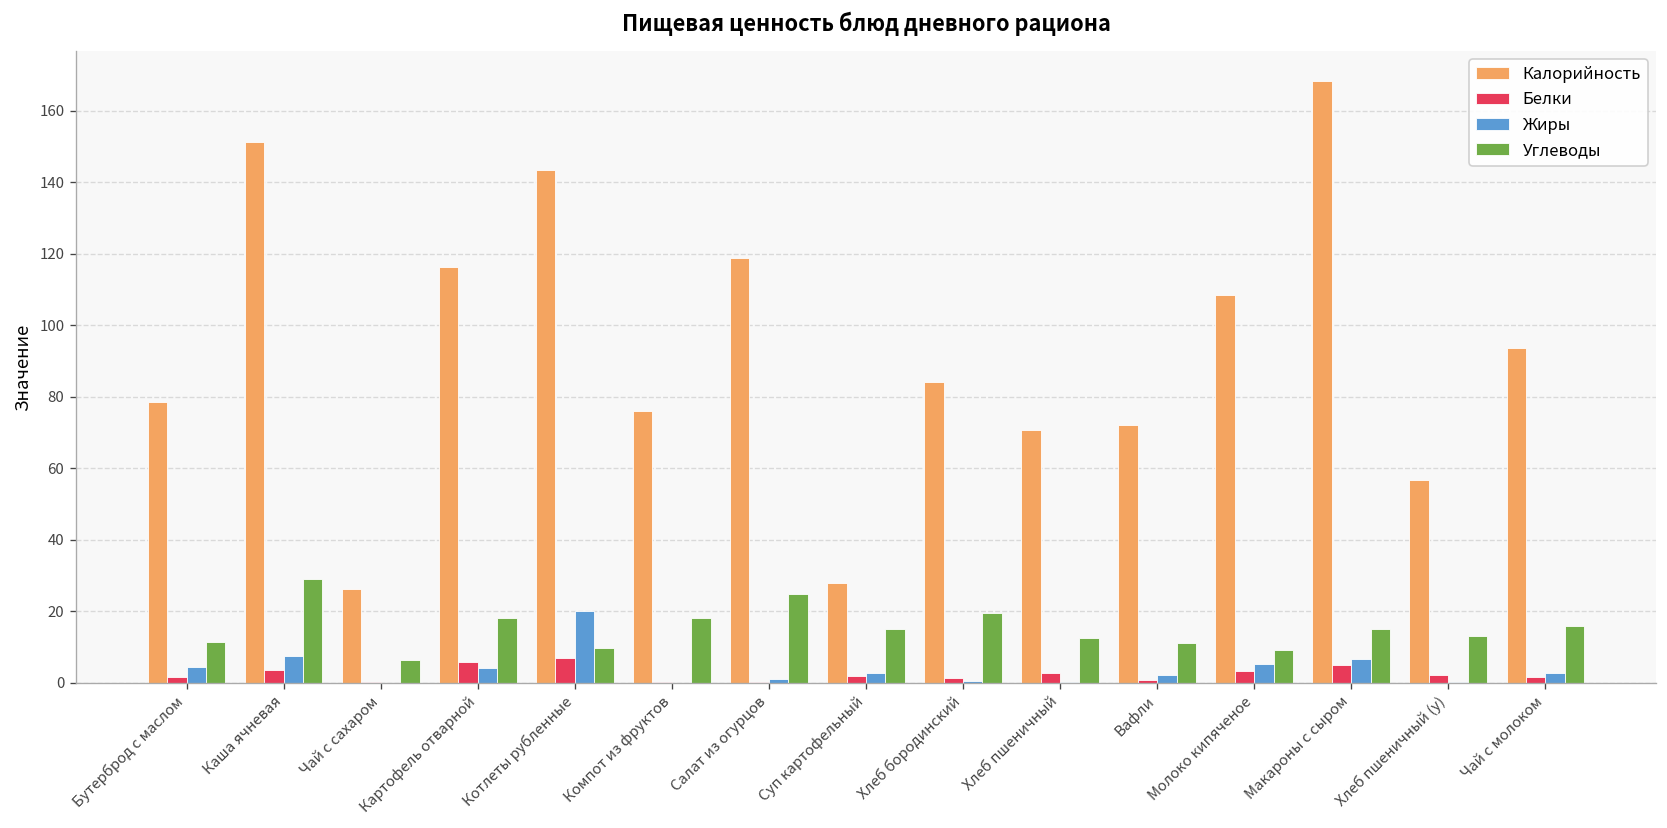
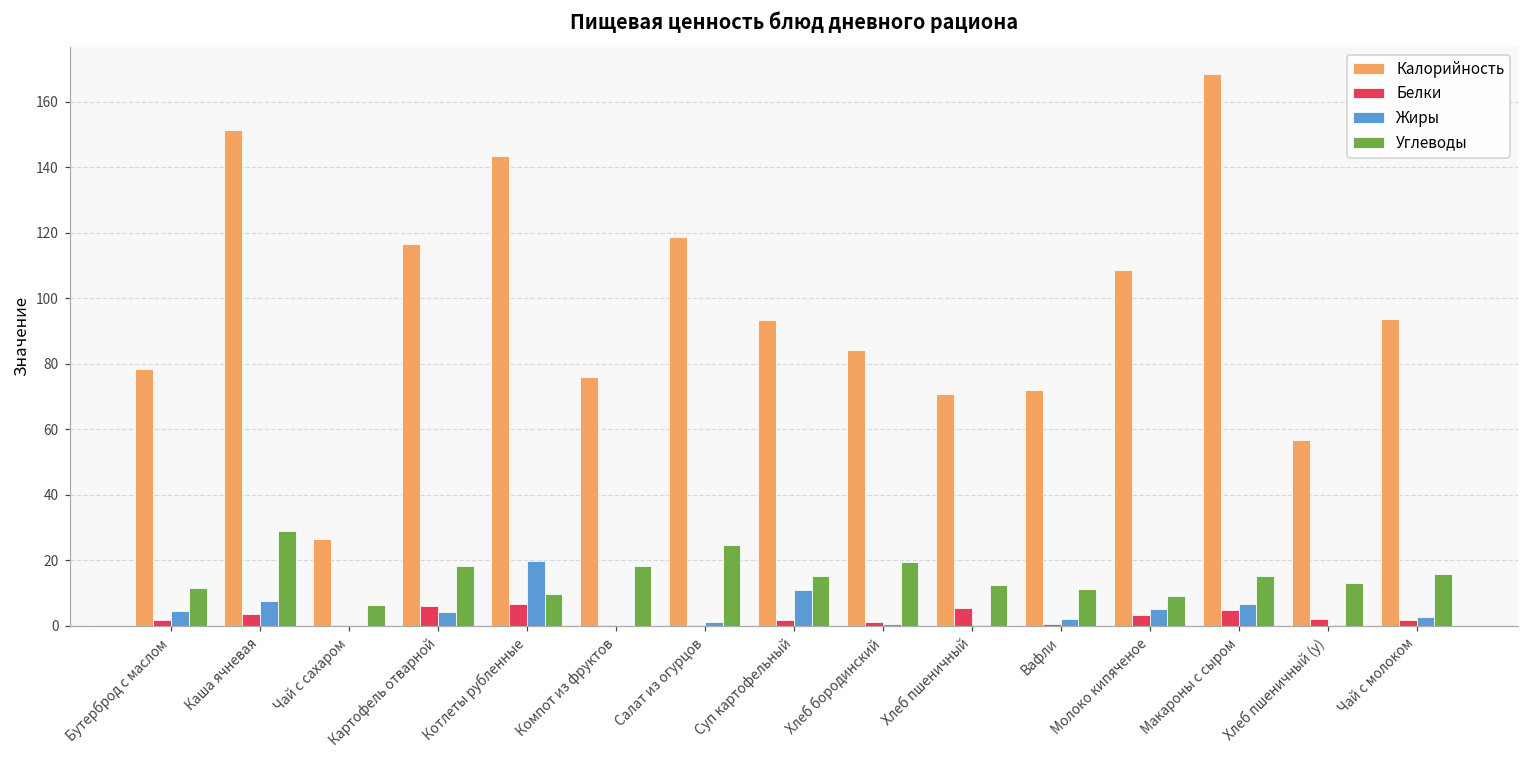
Калорийность, Суп картофельный: 28 -> 93
Жиры, Суп картофельный: 3 -> 11
Белки, Хлеб пшеничный: 3 -> 5
